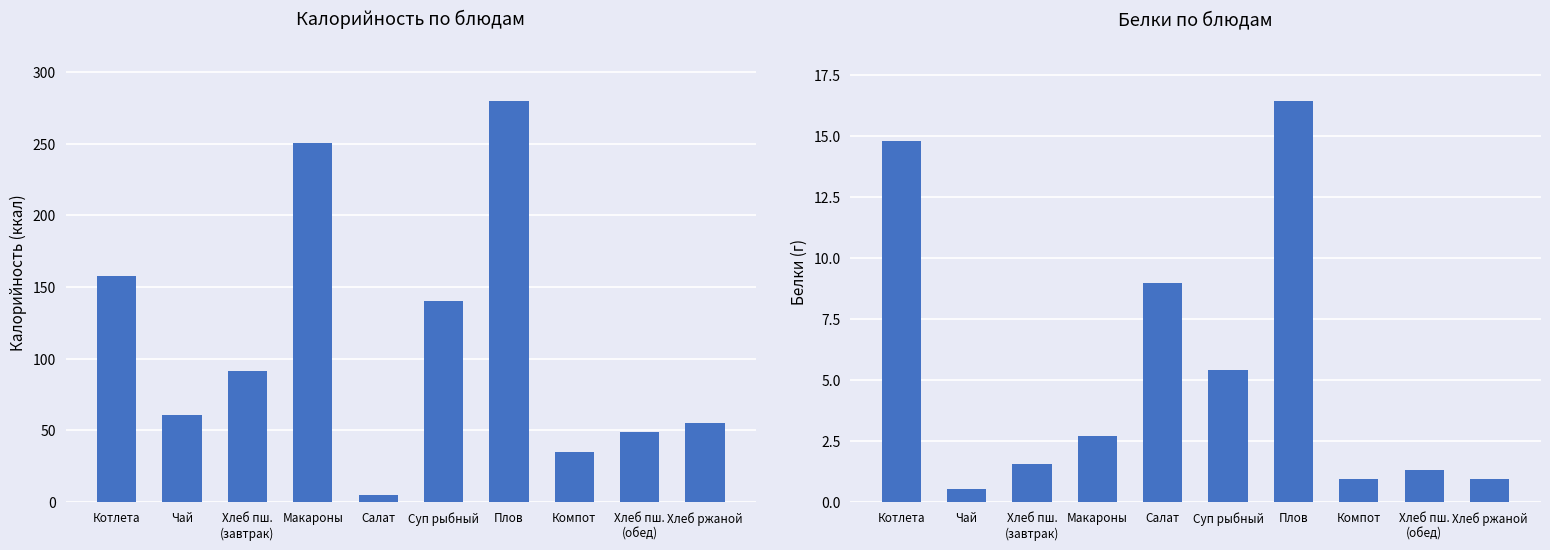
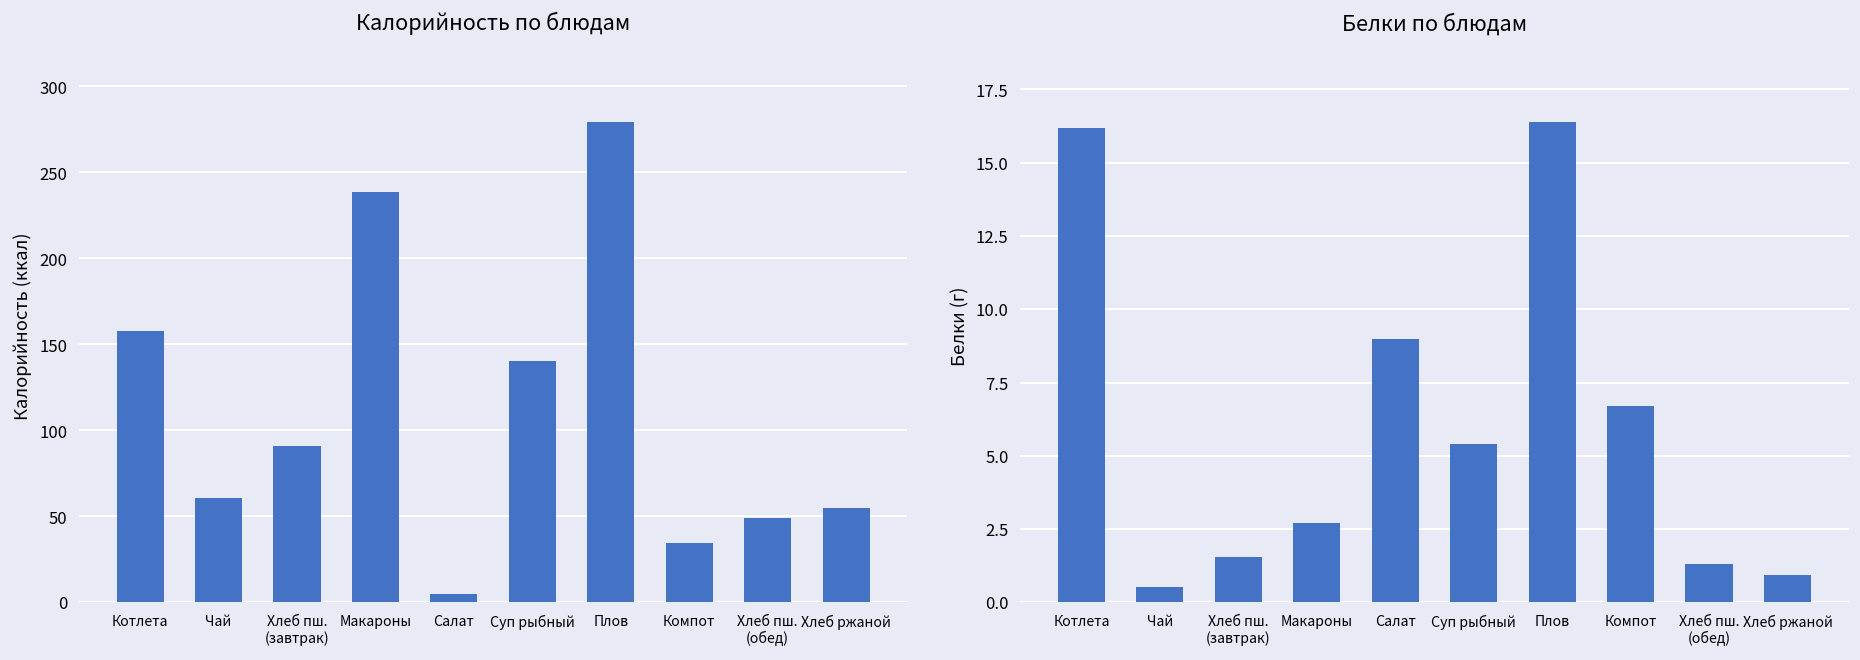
Калорийность по блюдам, Макароны: 250 -> 239
Белки по блюдам, Котлета: 14.8 -> 16.2
Белки по блюдам, Компот: 0.9 -> 6.7
